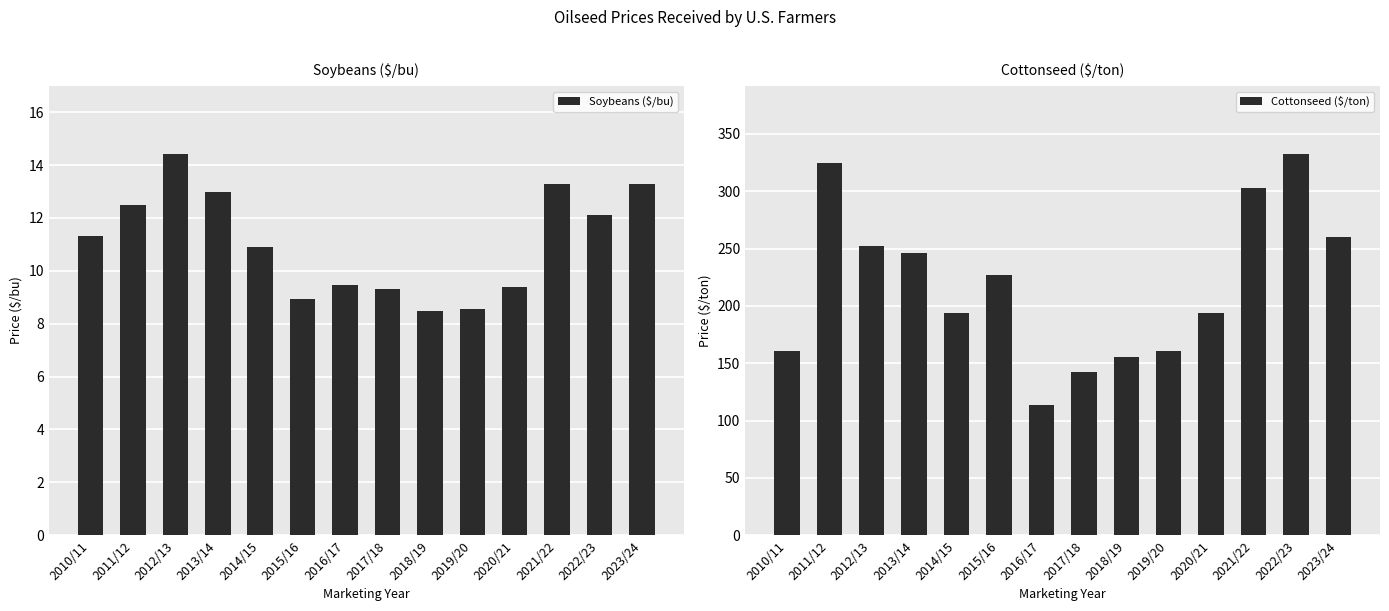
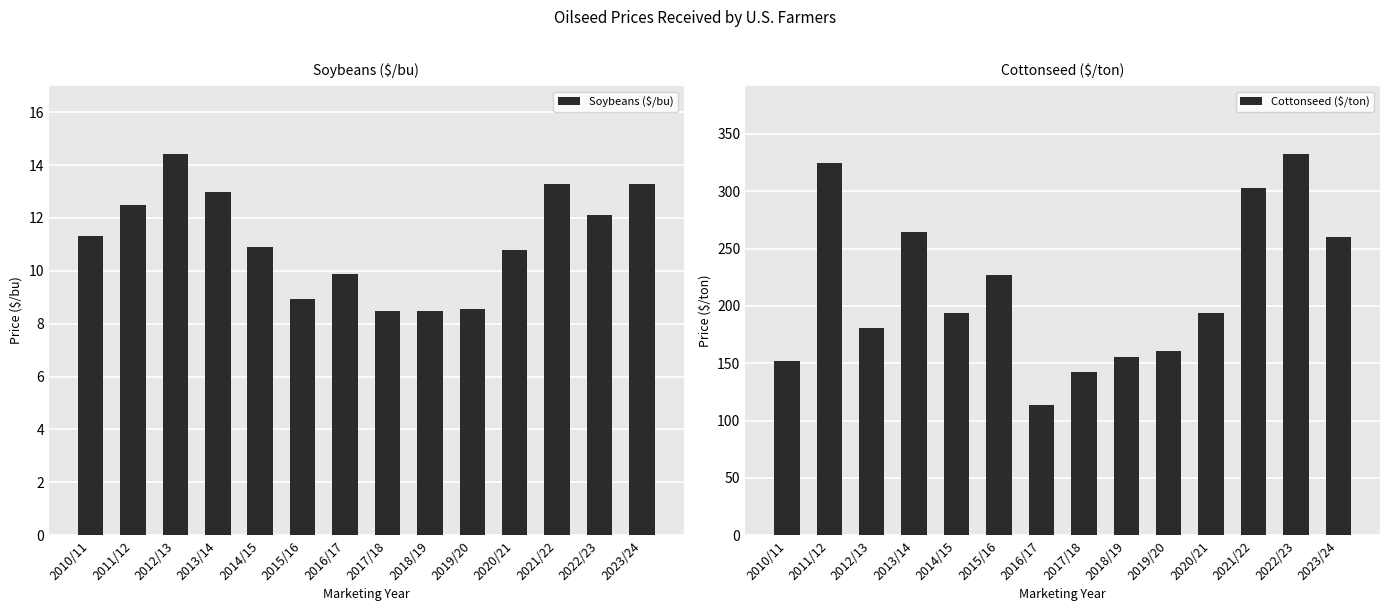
Soybeans ($/bu), 2016/17: 9.5 -> 9.9
Soybeans ($/bu), 2017/18: 9.3 -> 8.5
Soybeans ($/bu), 2020/21: 9.4 -> 10.8
Cottonseed ($/ton), 2010/11: 161 -> 152
Cottonseed ($/ton), 2012/13: 252 -> 181
Cottonseed ($/ton), 2013/14: 246 -> 264
